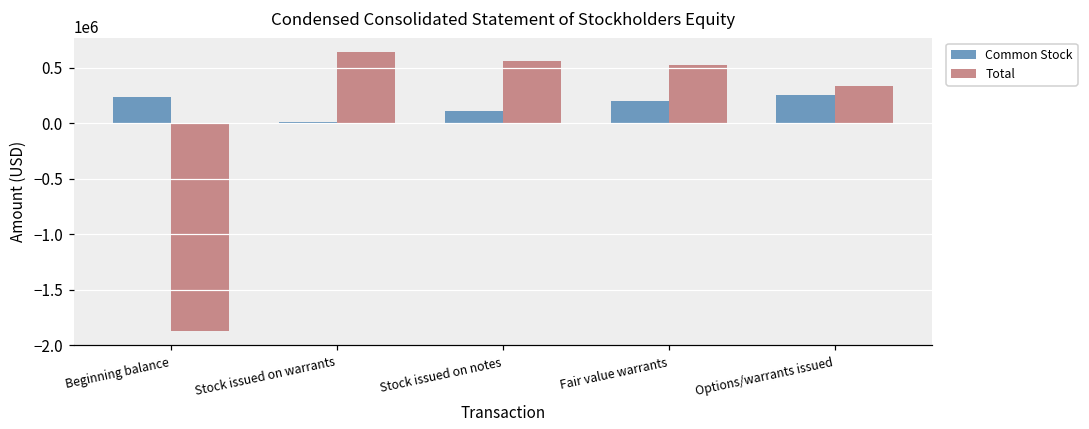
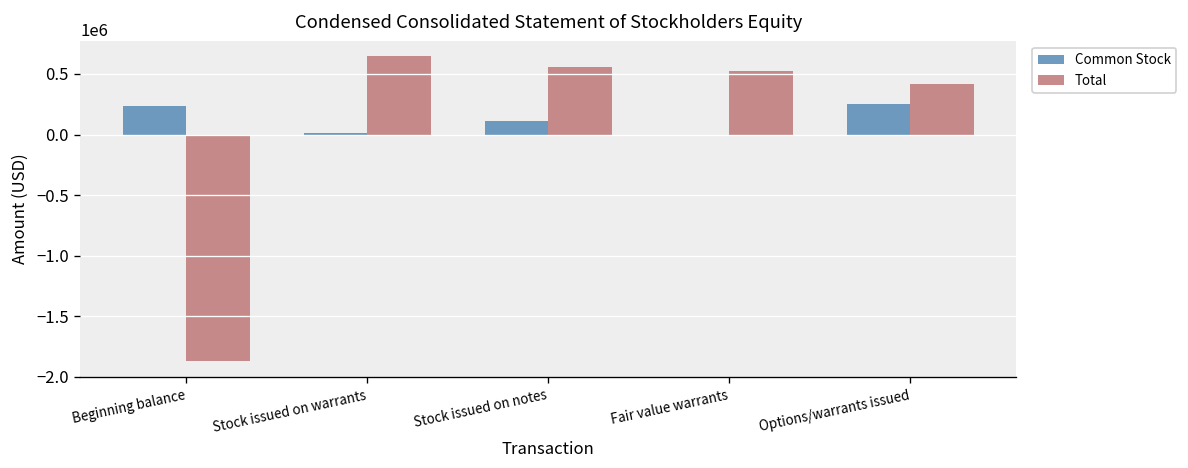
Common Stock, Fair value warrants: 200000 -> 0
Total, Options/warrants issued: 340000 -> 420000
